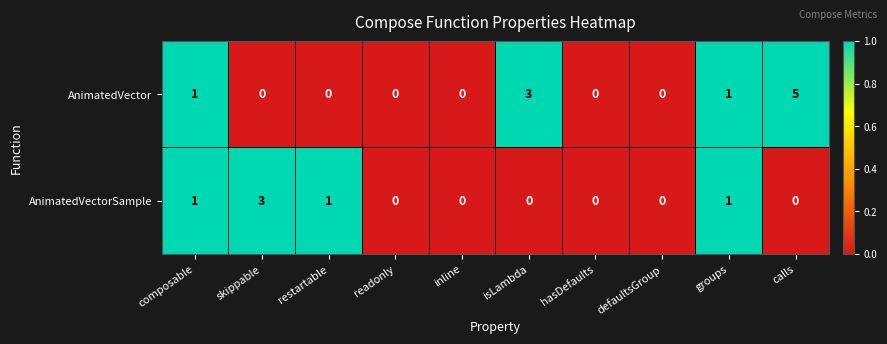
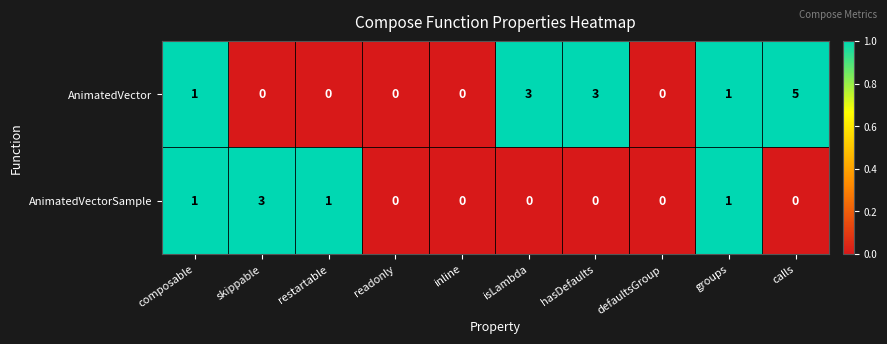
AnimatedVector, hasDefaults: 0 -> 3
